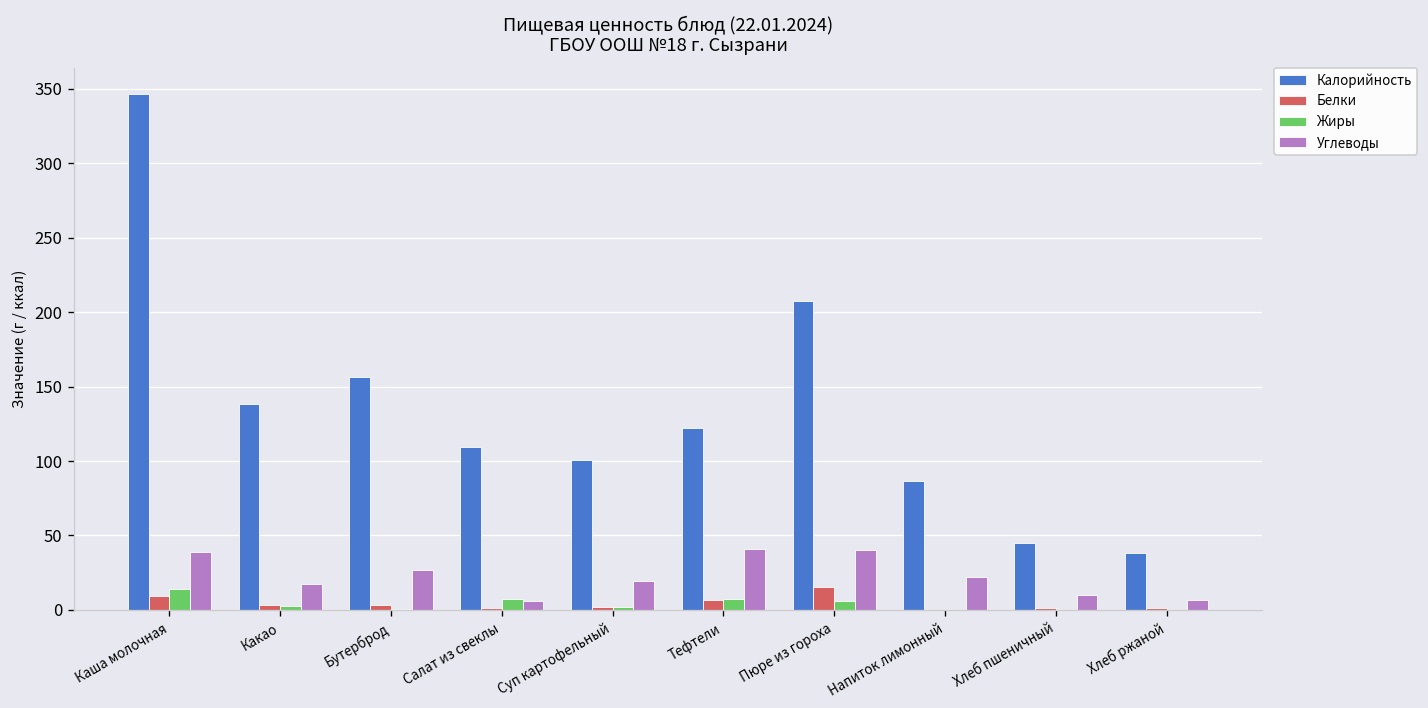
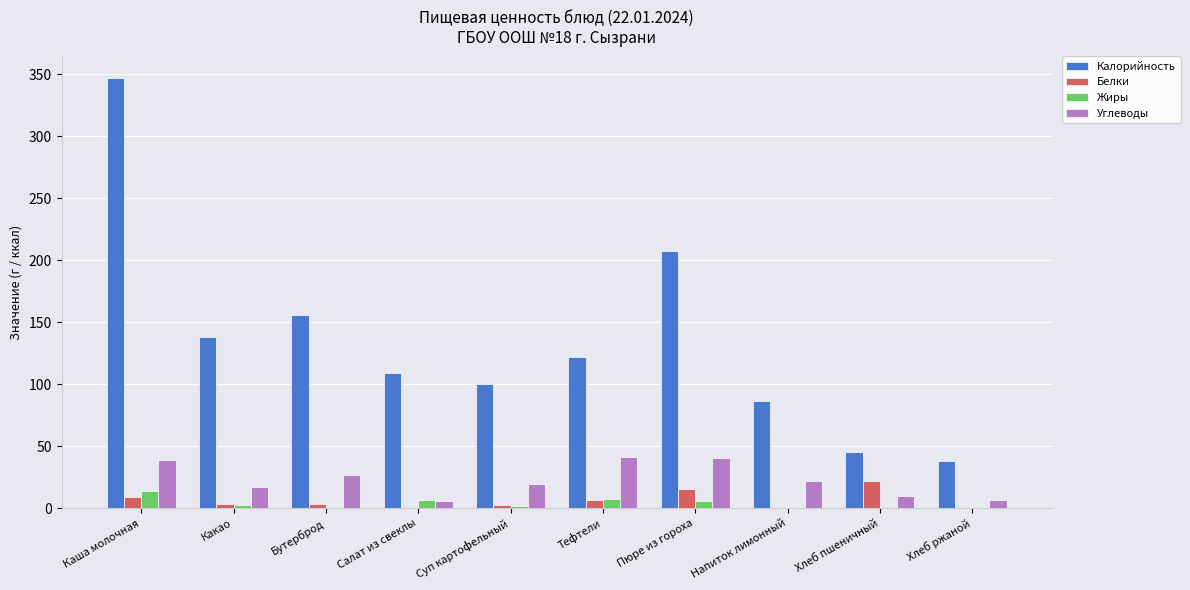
Белки, Хлеб пшеничный: 2 -> 22
